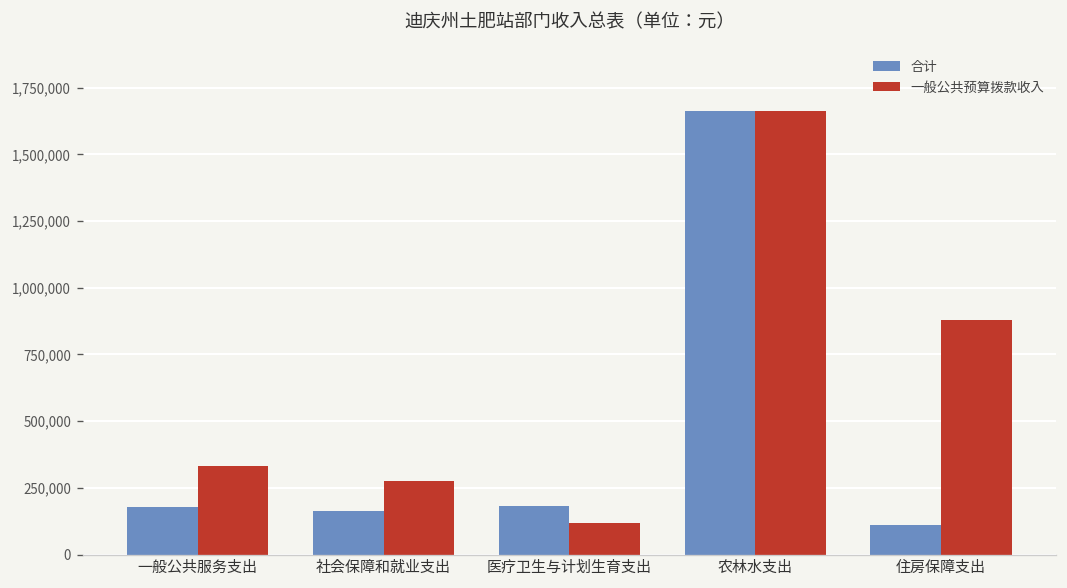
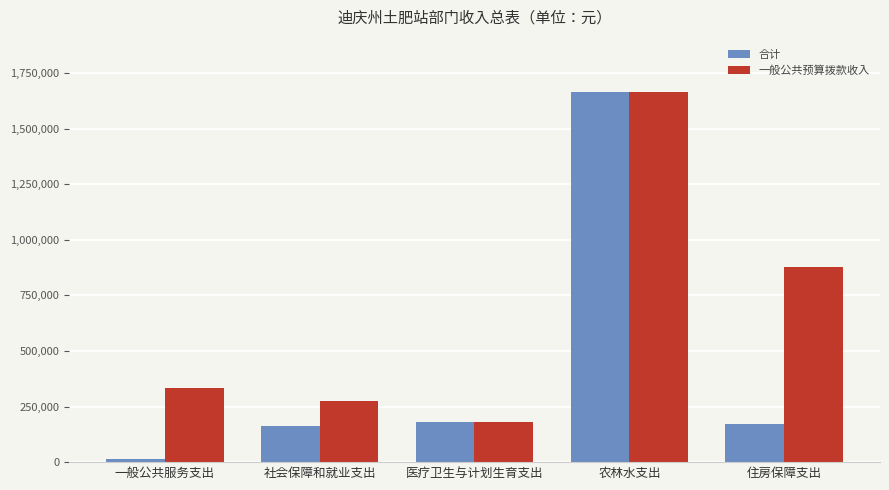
合计, 一般公共服务支出: 180,000 -> 10,000
一般公共预算拨款收入, 医疗卫生与计划生育支出: 120,000 -> 180,000
合计, 住房保障支出: 110,000 -> 170,000
